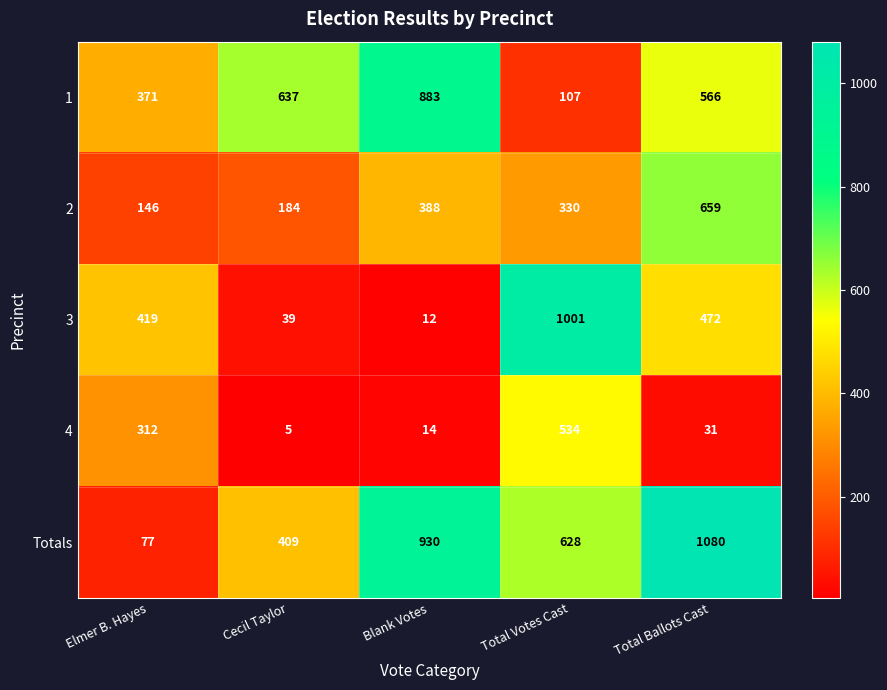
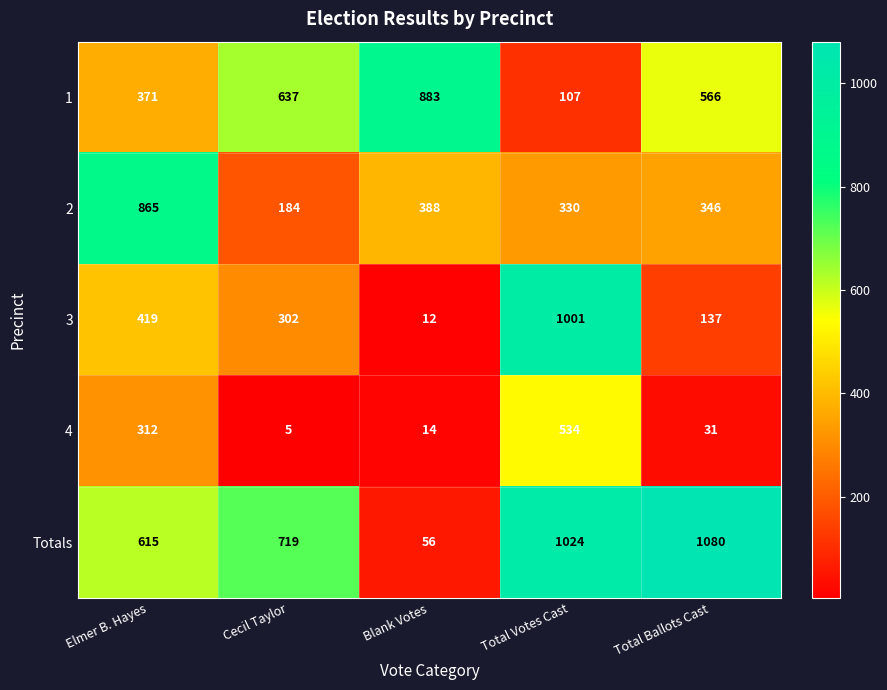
2, Elmer B. Hayes: 146 -> 865
2, Total Ballots Cast: 659 -> 346
3, Cecil Taylor: 39 -> 302
3, Total Ballots Cast: 472 -> 137
Totals, Elmer B. Hayes: 77 -> 615
Totals, Cecil Taylor: 409 -> 719
Totals, Blank Votes: 930 -> 56
Totals, Total Votes Cast: 628 -> 1024
